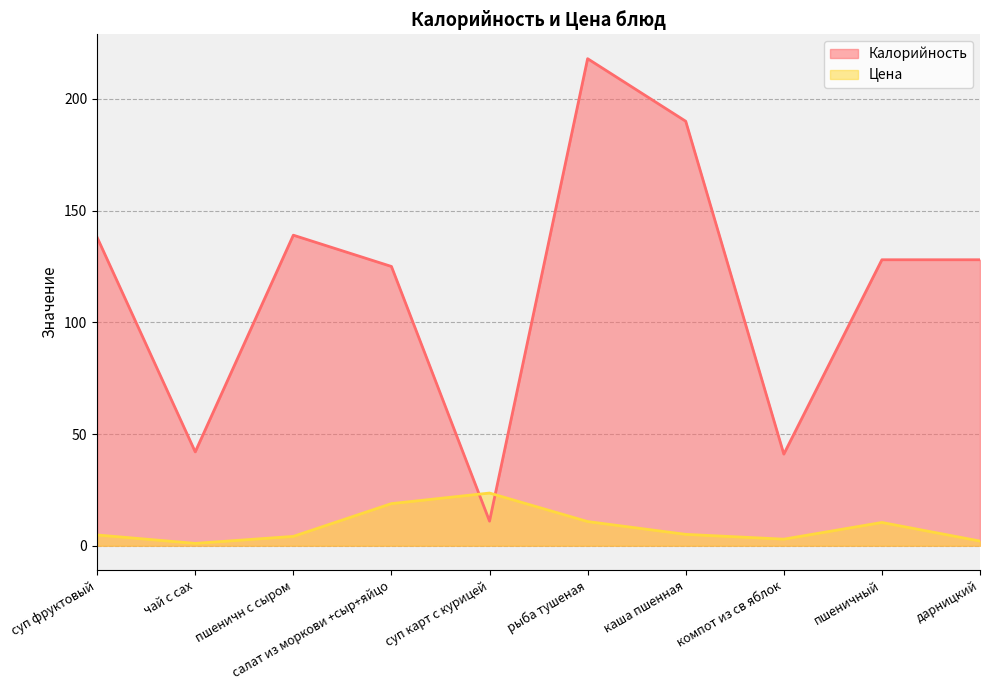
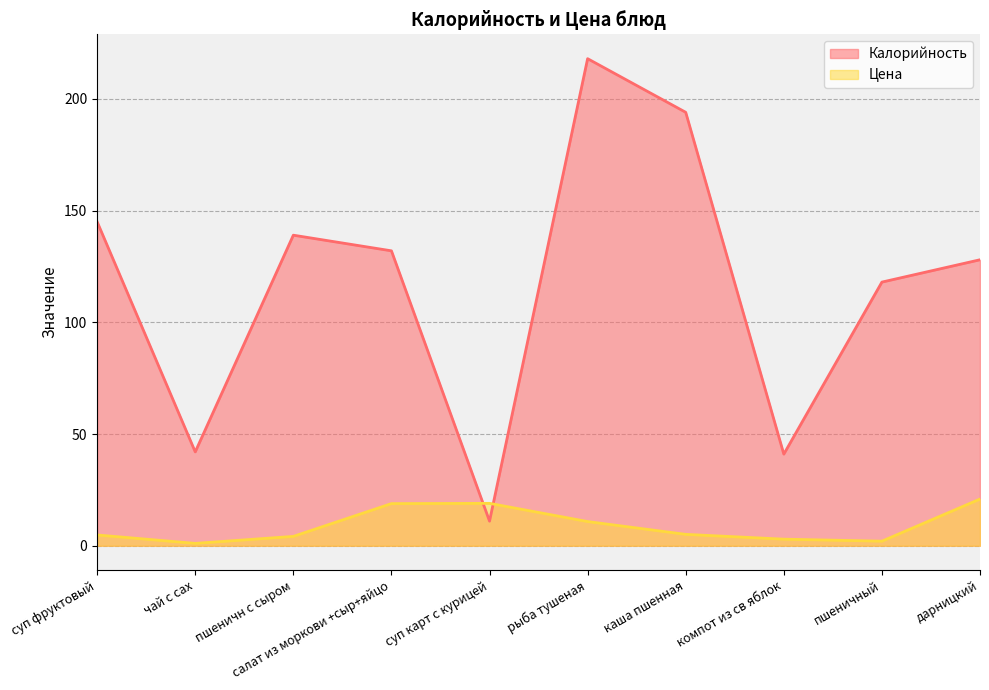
Калорийность, суп фруктовый: 138 -> 145
Калорийность, салат из моркови +сыр+яйцо: 125 -> 132
Цена, суп карт с курицей: 24 -> 19
Калорийность, каша пшенная: 190 -> 194
Калорийность, пшеничный: 128 -> 118
Цена, пшеничный: 10 -> 2
Цена, дарницкий: 2 -> 21
